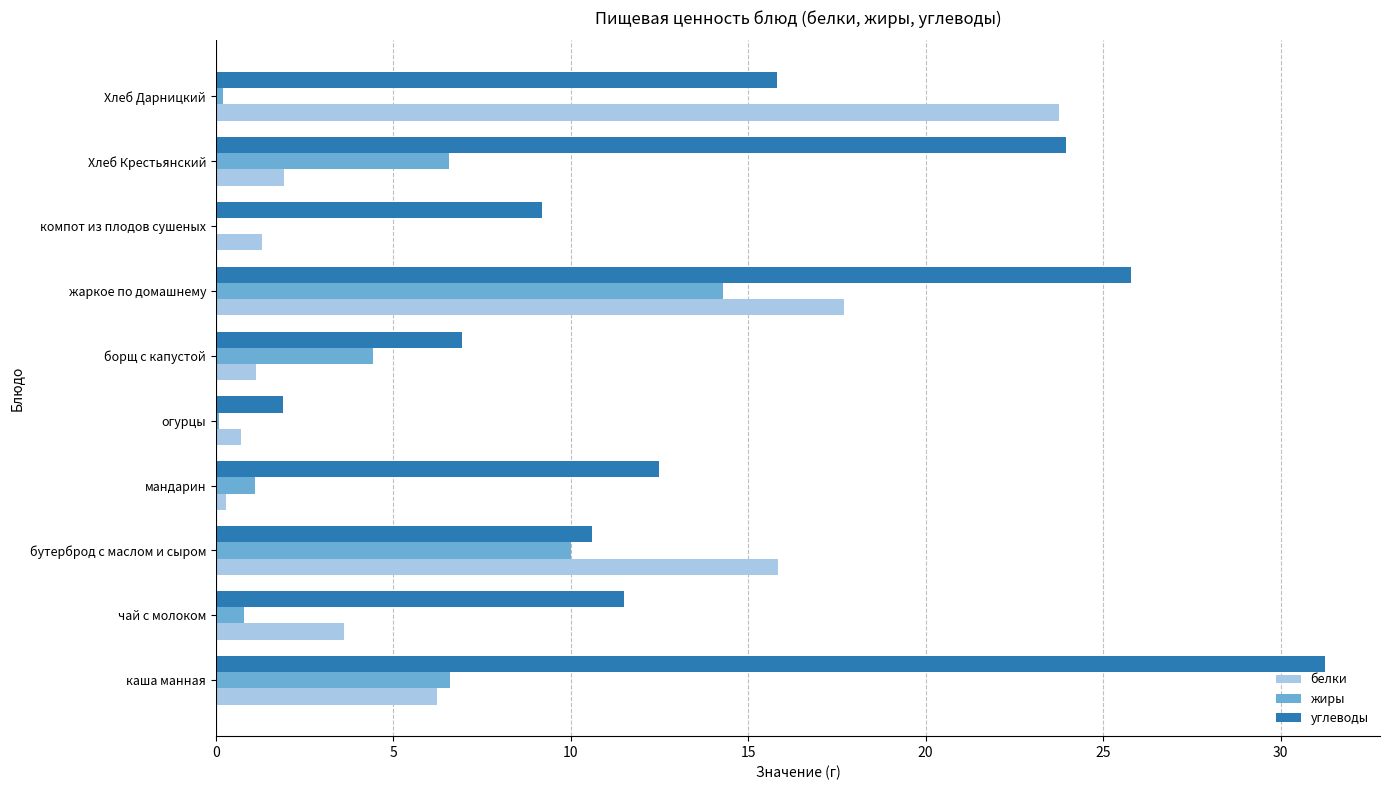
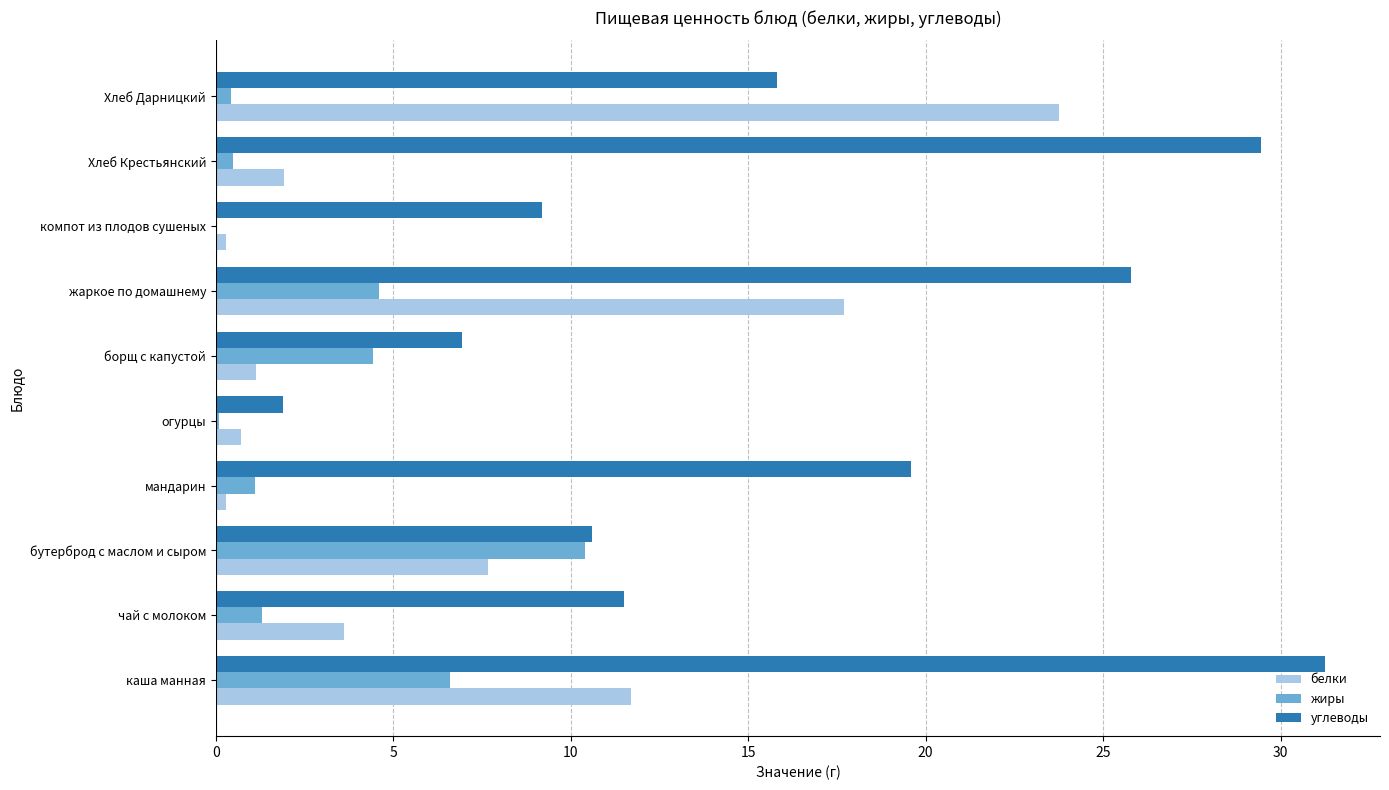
жиры, Хлеб Дарницкий: 0.2 -> 0.4
углеводы, Хлеб Крестьянский: 24.0 -> 29.5
жиры, Хлеб Крестьянский: 6.6 -> 0.5
белки, компот из плодов сушеных: 1.3 -> 0.3
жиры, жаркое по домашнему: 14.3 -> 4.6
углеводы, мандарин: 12.5 -> 19.6
жиры, бутерброд с маслом и сыром: 10.0 -> 10.4
белки, бутерброд с маслом и сыром: 15.9 -> 7.7
жиры, чай с молоком: 0.8 -> 1.3
белки, каша манная: 6.2 -> 11.7
